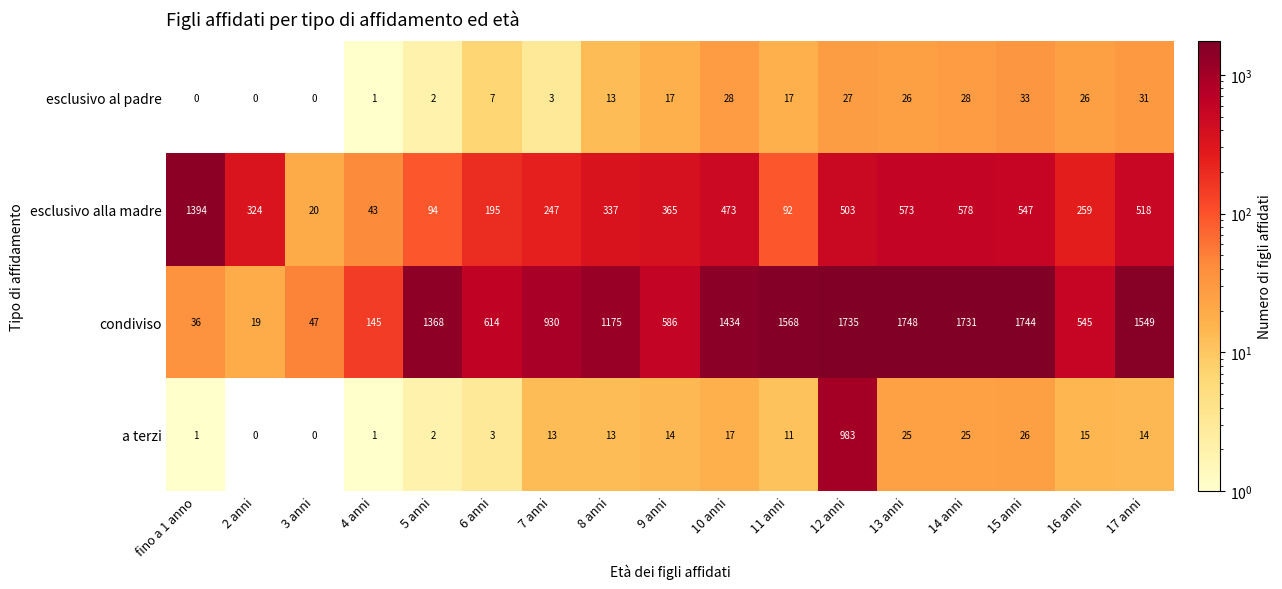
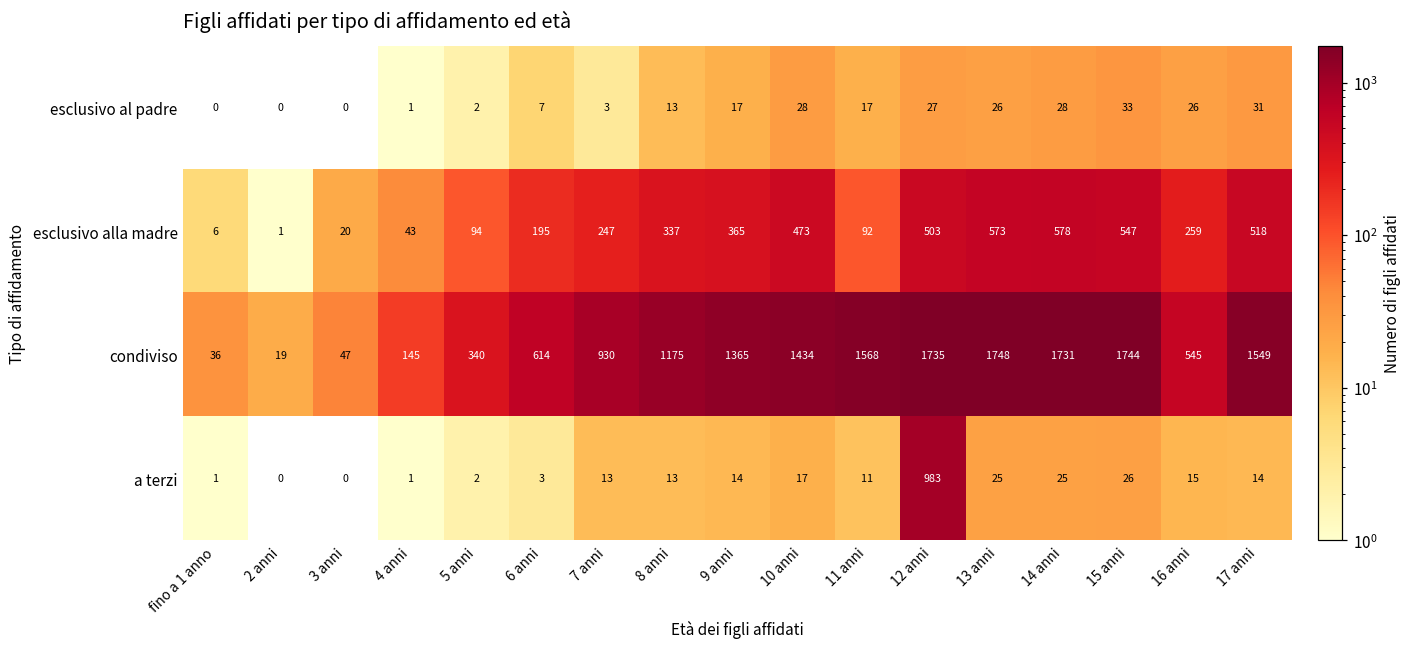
esclusivo alla madre, fino a 1 anno: 1394 -> 6
esclusivo alla madre, 2 anni: 324 -> 1
condiviso, 5 anni: 1368 -> 340
condiviso, 9 anni: 586 -> 1365
